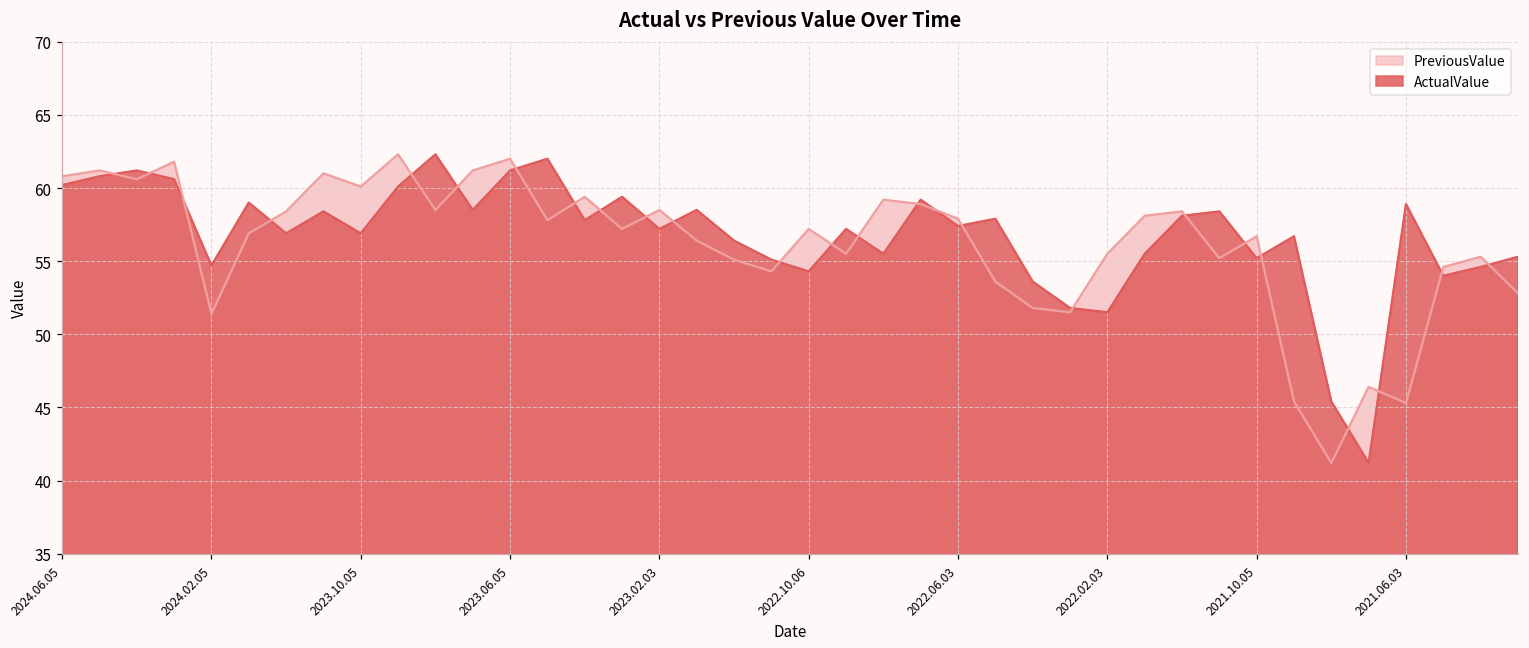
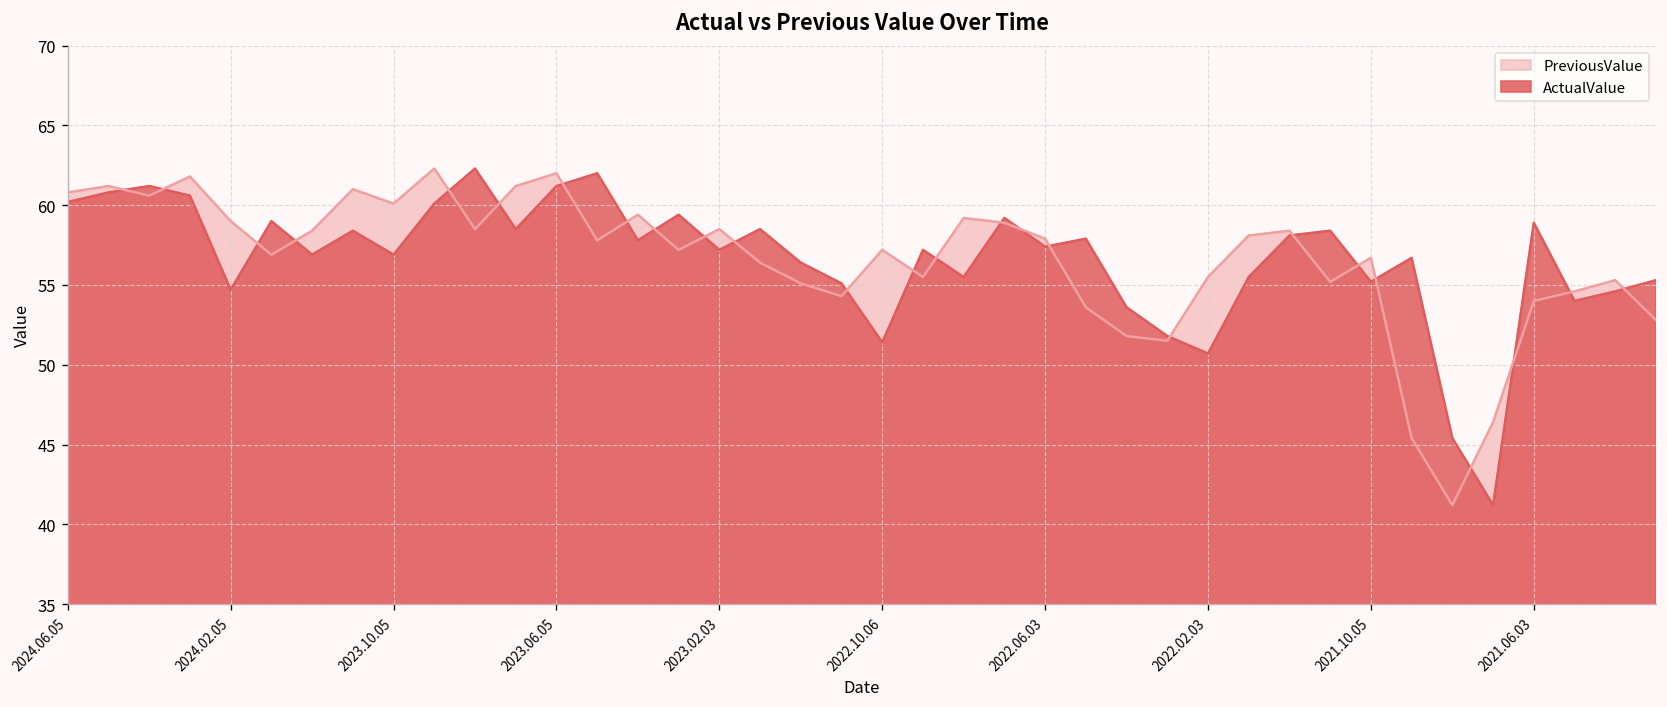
PreviousValue, 2024.02.05: 51.4 -> 59.0
ActualValue, 2022.10.06: 54.3 -> 51.4
ActualValue, 2022.02.03: 51.5 -> 50.7
PreviousValue, 2021.06.03: 45.3 -> 54.0
